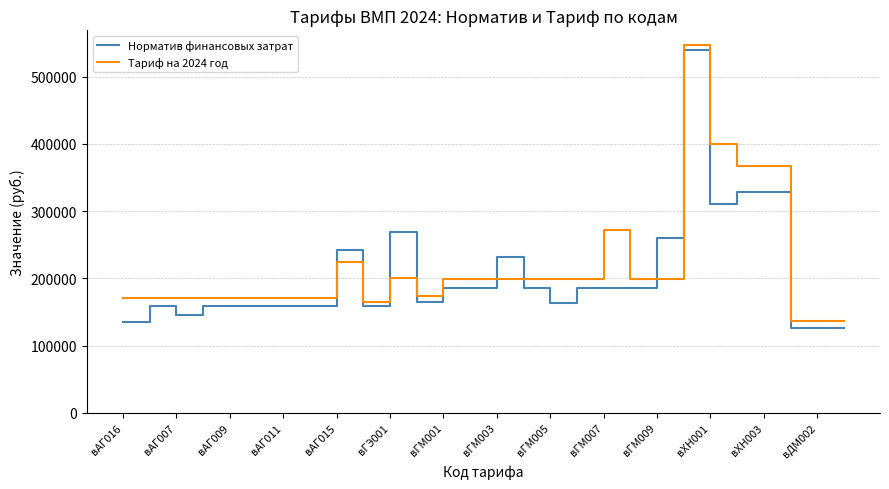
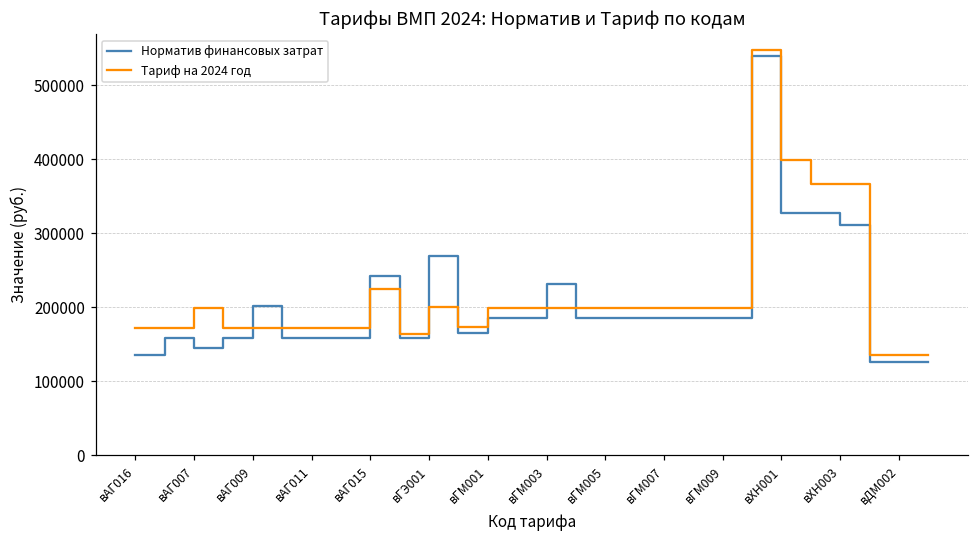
Тариф на 2024 год, вАГ007: 170000 -> 200000
Норматив финансовых затрат, вАГ009: 160000 -> 200000
Норматив финансовых затрат, вГМ005: 160000 -> 190000
Тариф на 2024 год, вГМ007: 270000 -> 200000
Норматив финансовых затрат, вГМ009: 260000 -> 190000
Норматив финансовых затрат, вХН001: 310000 -> 330000
Норматив финансовых затрат, вХН003: 330000 -> 310000
